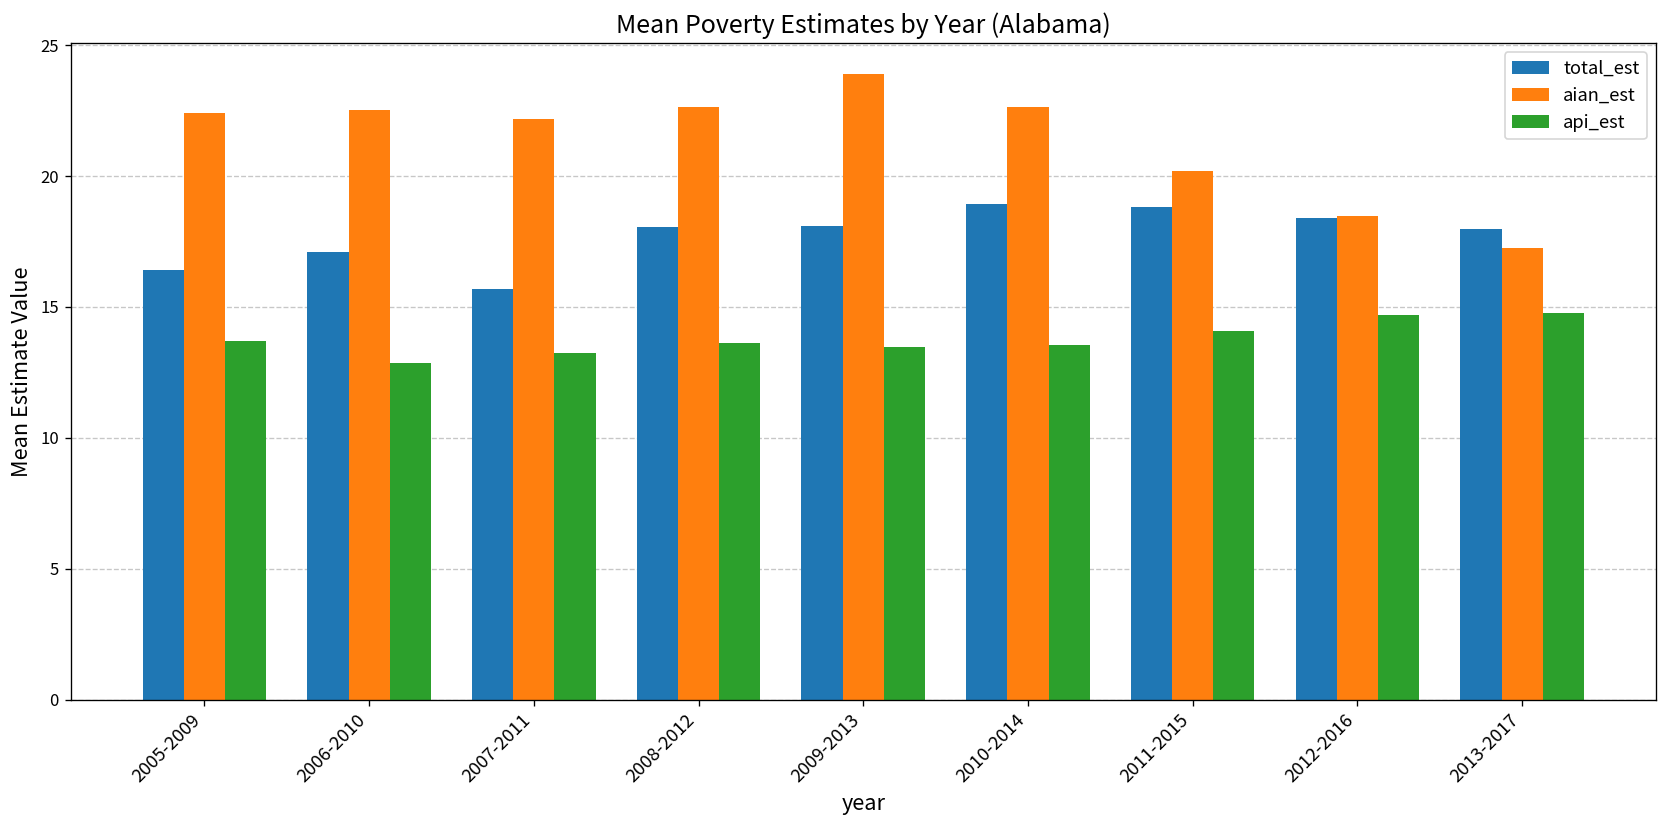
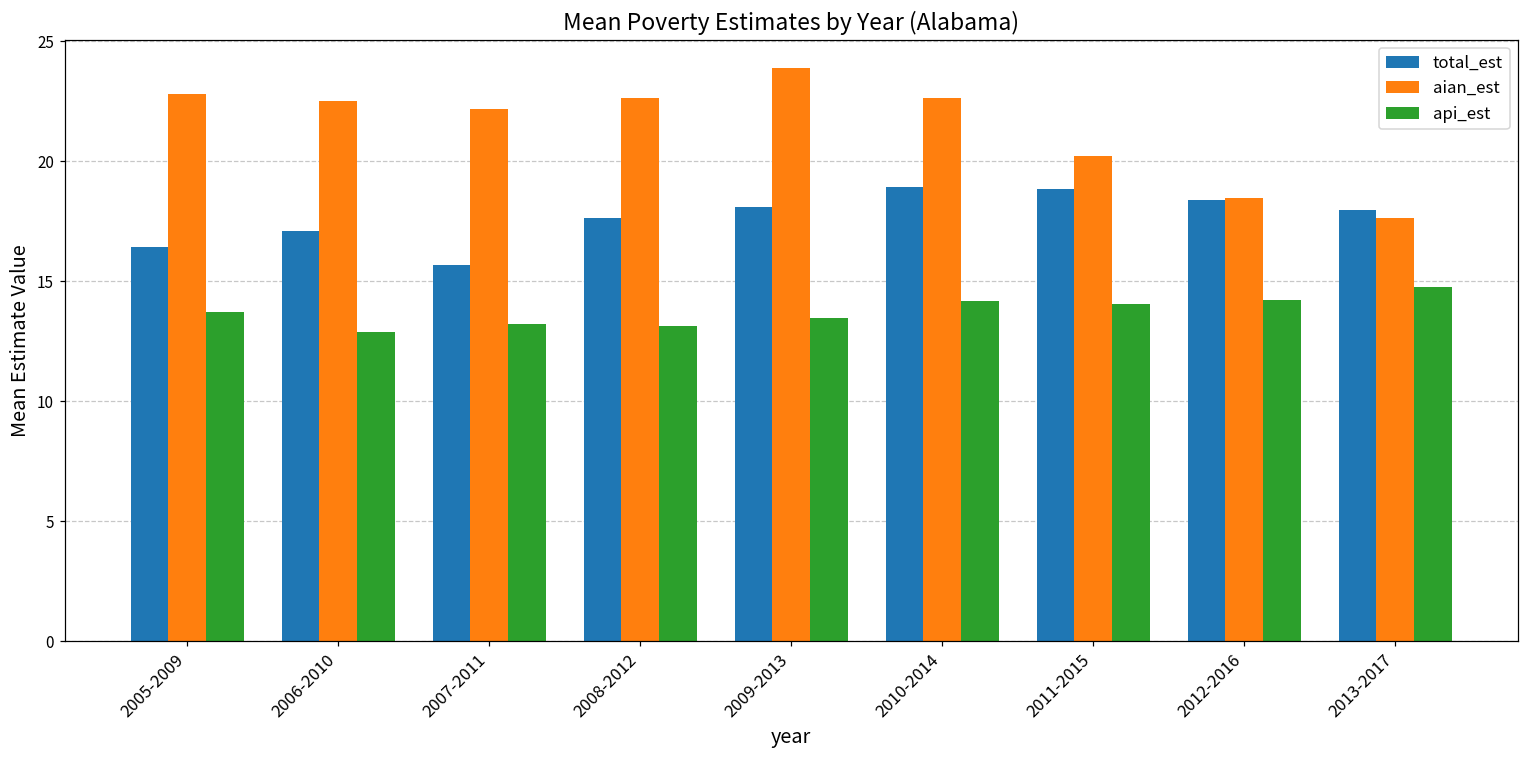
aian_est, 2005-2009: 22.4 -> 22.8
total_est, 2008-2012: 18.1 -> 17.6
api_est, 2008-2012: 13.6 -> 13.1
api_est, 2010-2014: 13.5 -> 14.2
api_est, 2012-2016: 14.7 -> 14.2
aian_est, 2013-2017: 17.2 -> 17.6
